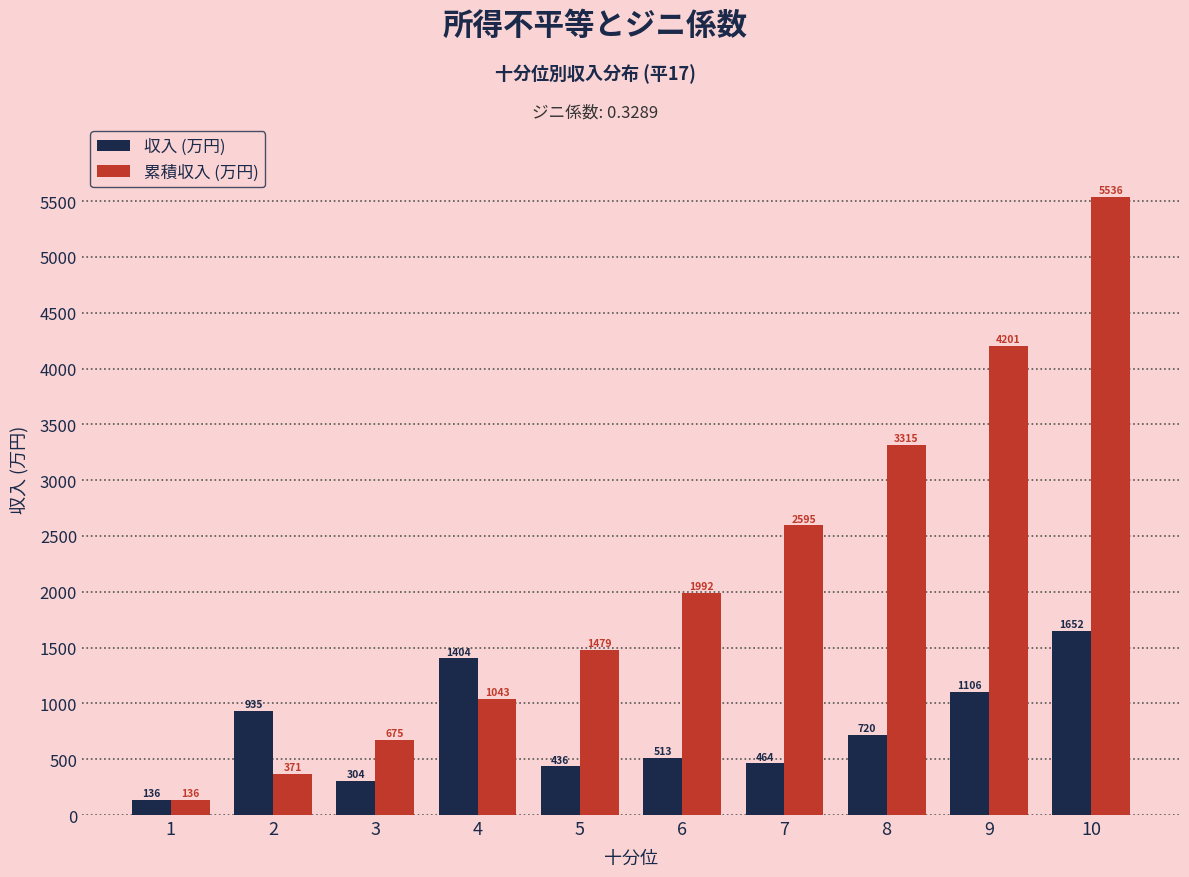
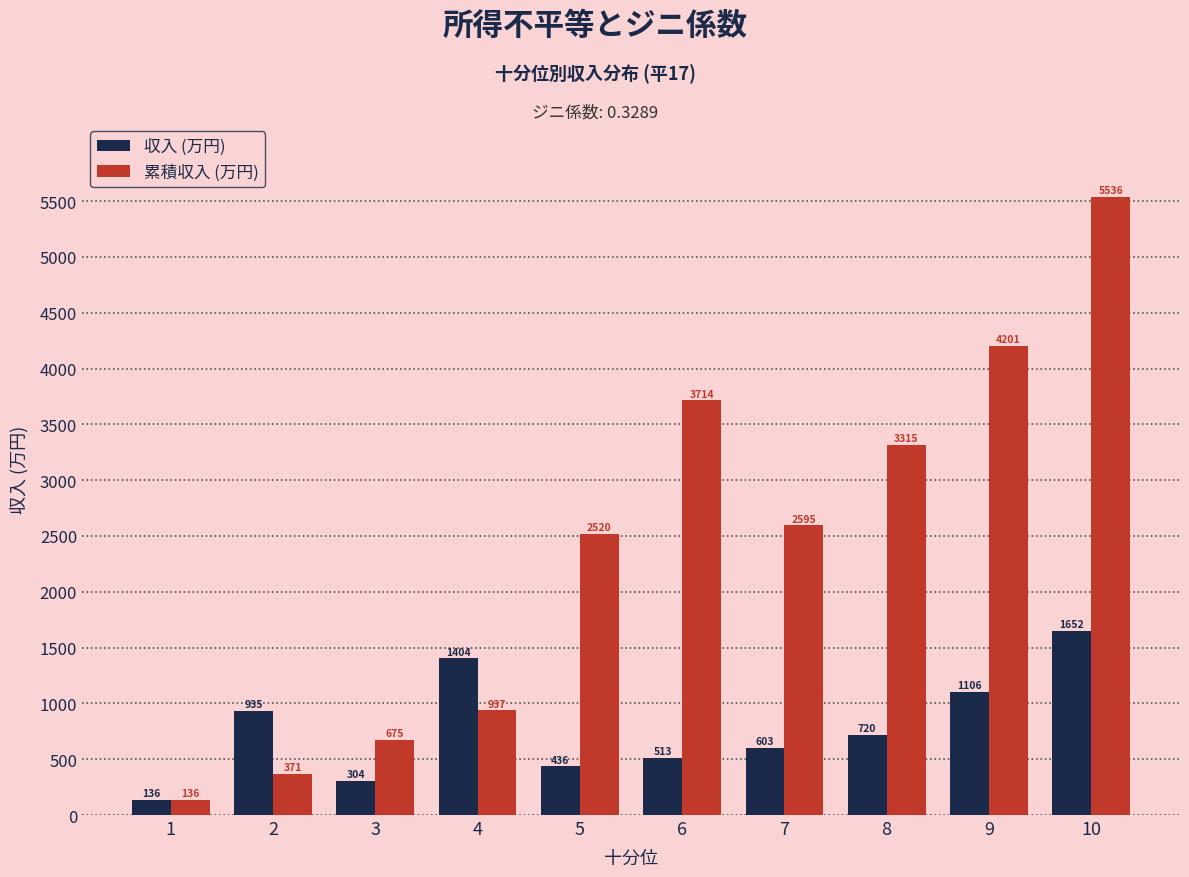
累積収入 (万円), 4: 1043 -> 937
累積収入 (万円), 5: 1479 -> 2520
累積収入 (万円), 6: 1992 -> 3714
収入 (万円), 7: 464 -> 603
